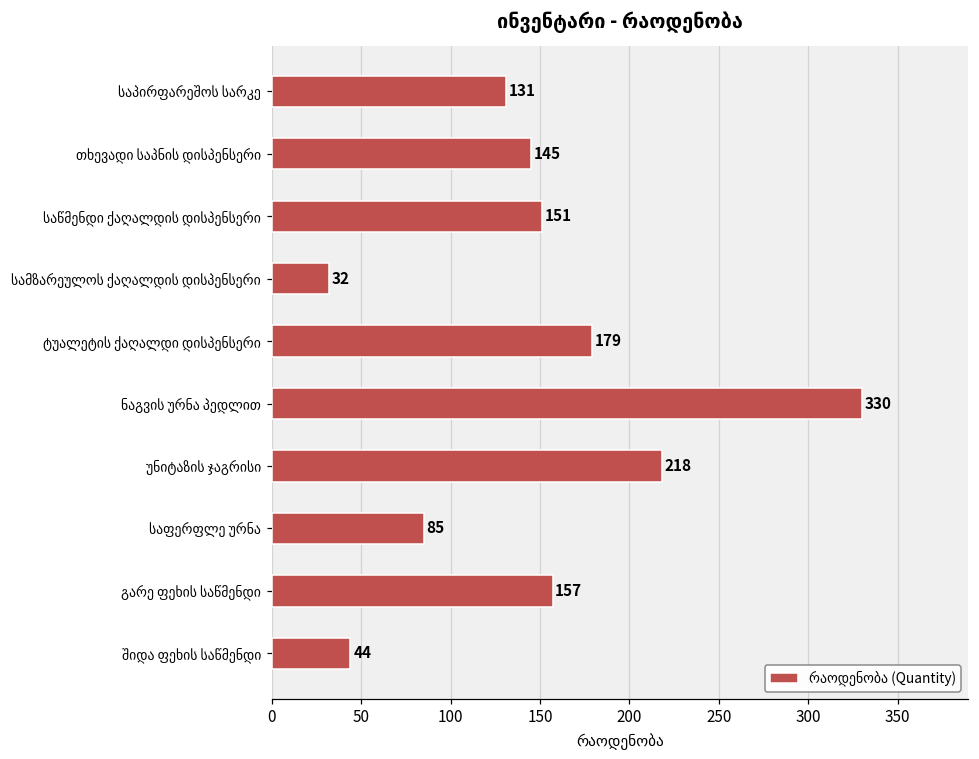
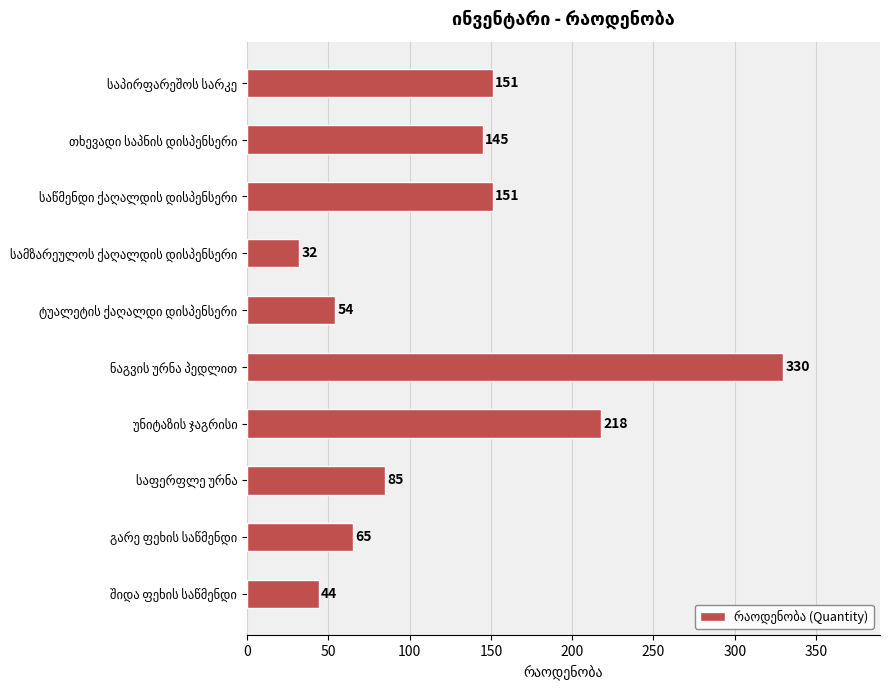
საპირფარეშოს სარკე: 131 -> 151
ტუალეტის ქაღალდი დისპენსერი: 179 -> 54
გარე ფეხის საწმენდი: 157 -> 65
